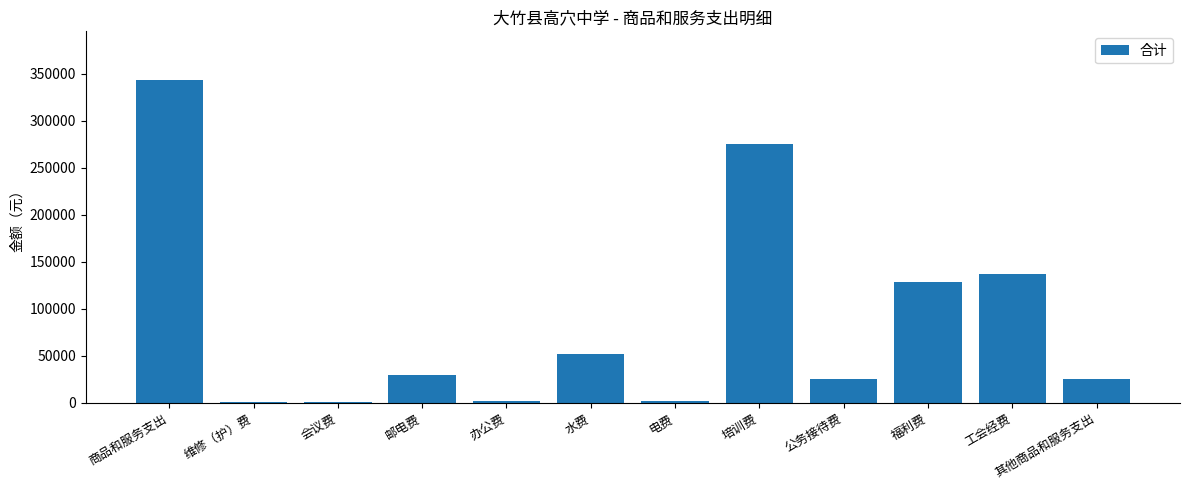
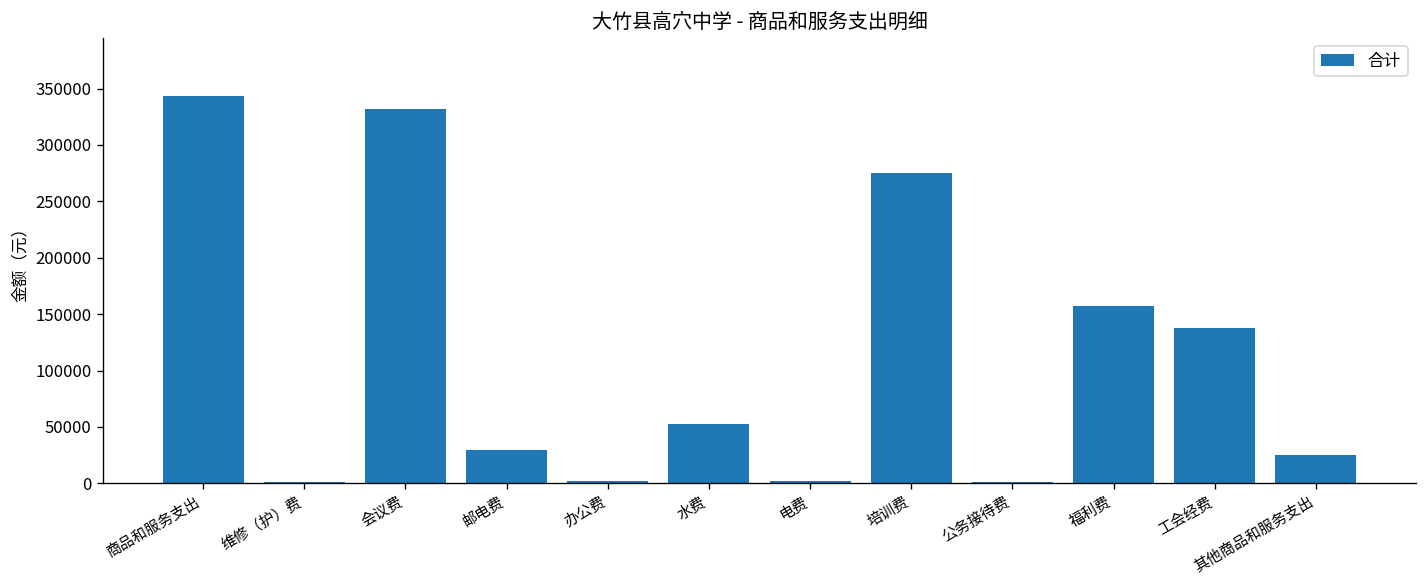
会议费: 0 -> 330000
公务接待费: 30000 -> 0
福利费: 130000 -> 160000
